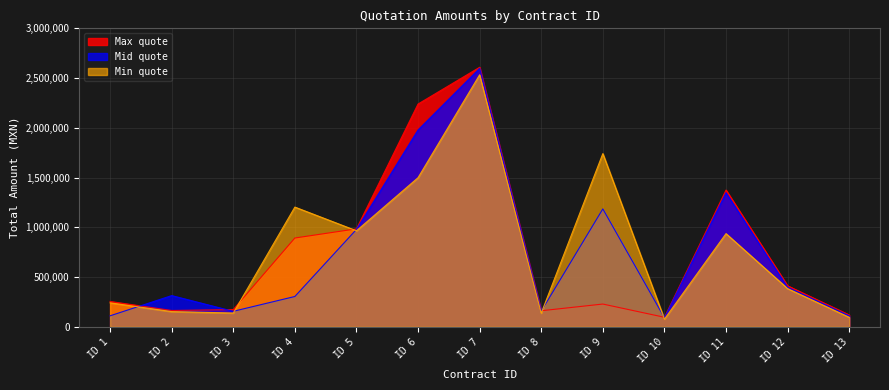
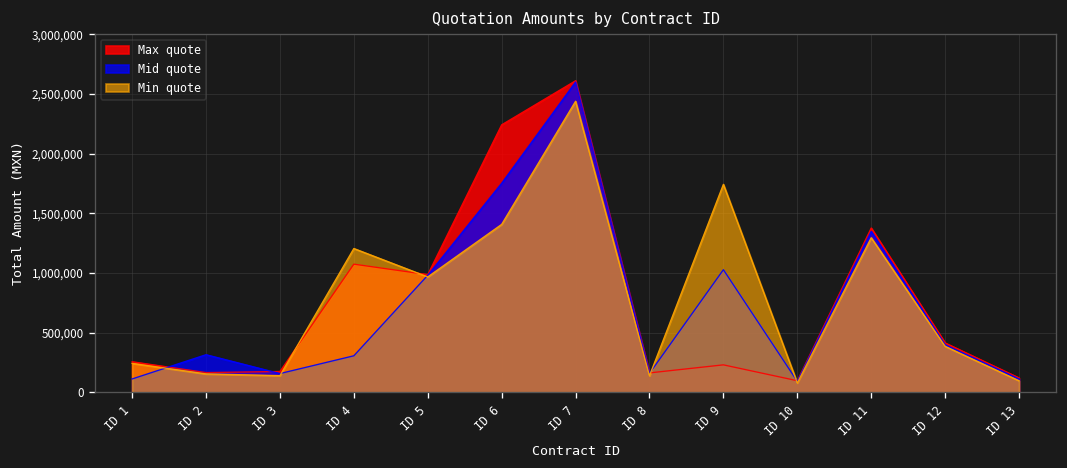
Max quote, ID 4: 900,000 -> 1,100,000
Mid quote, ID 6: 2,000,000 -> 1,800,000
Min quote, ID 6: 1,500,000 -> 1,400,000
Min quote, ID 7: 2,500,000 -> 2,400,000
Mid quote, ID 9: 1,200,000 -> 1,000,000
Min quote, ID 11: 900,000 -> 1,300,000
